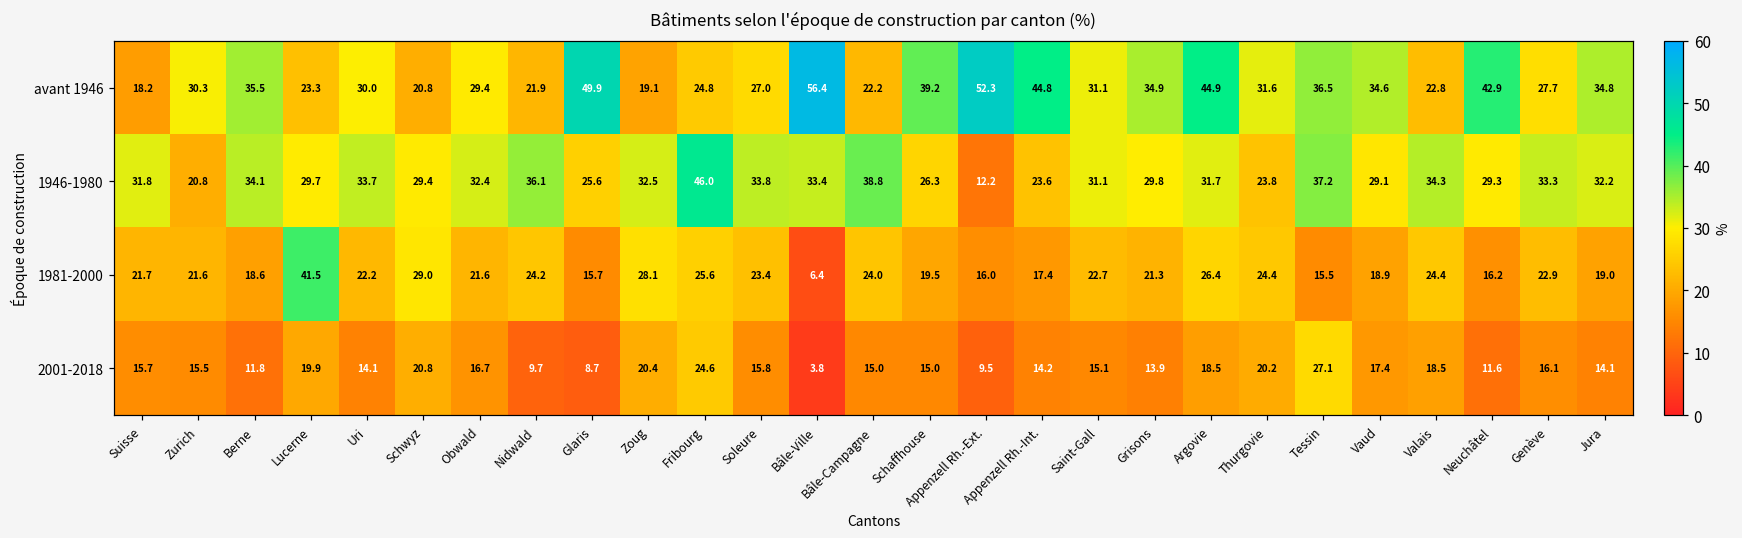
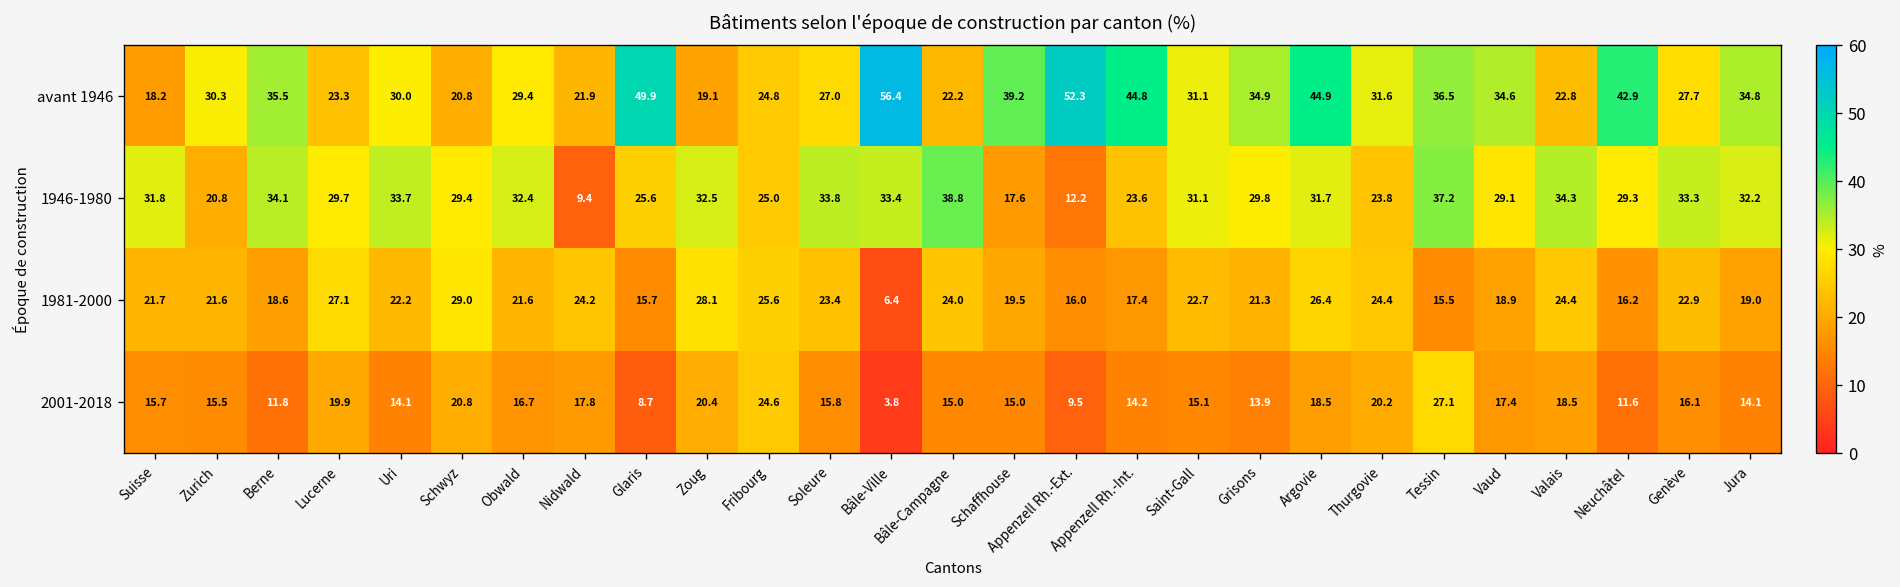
1946-1980, Nidwald: 36.1 -> 9.4
1946-1980, Fribourg: 46.0 -> 25.0
1946-1980, Schaffhouse: 26.3 -> 17.6
1981-2000, Lucerne: 41.5 -> 27.1
2001-2018, Nidwald: 9.7 -> 17.8
